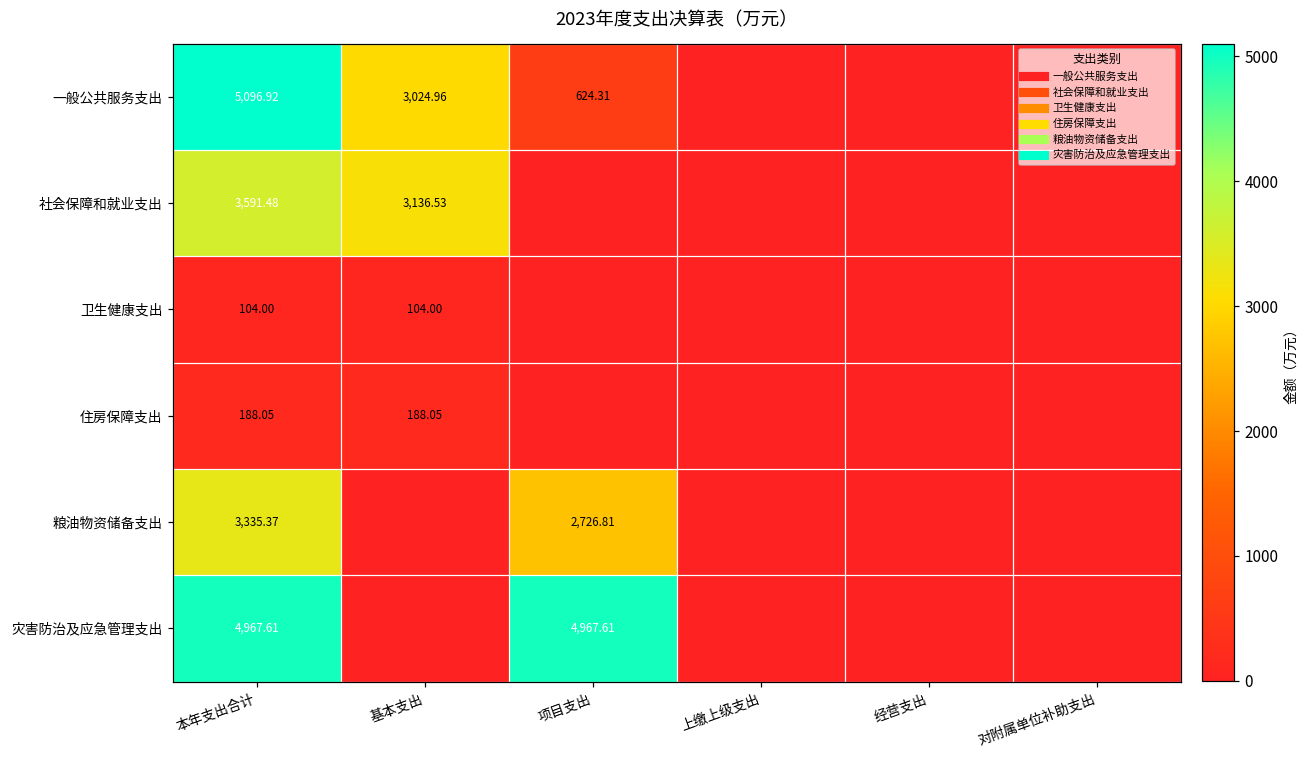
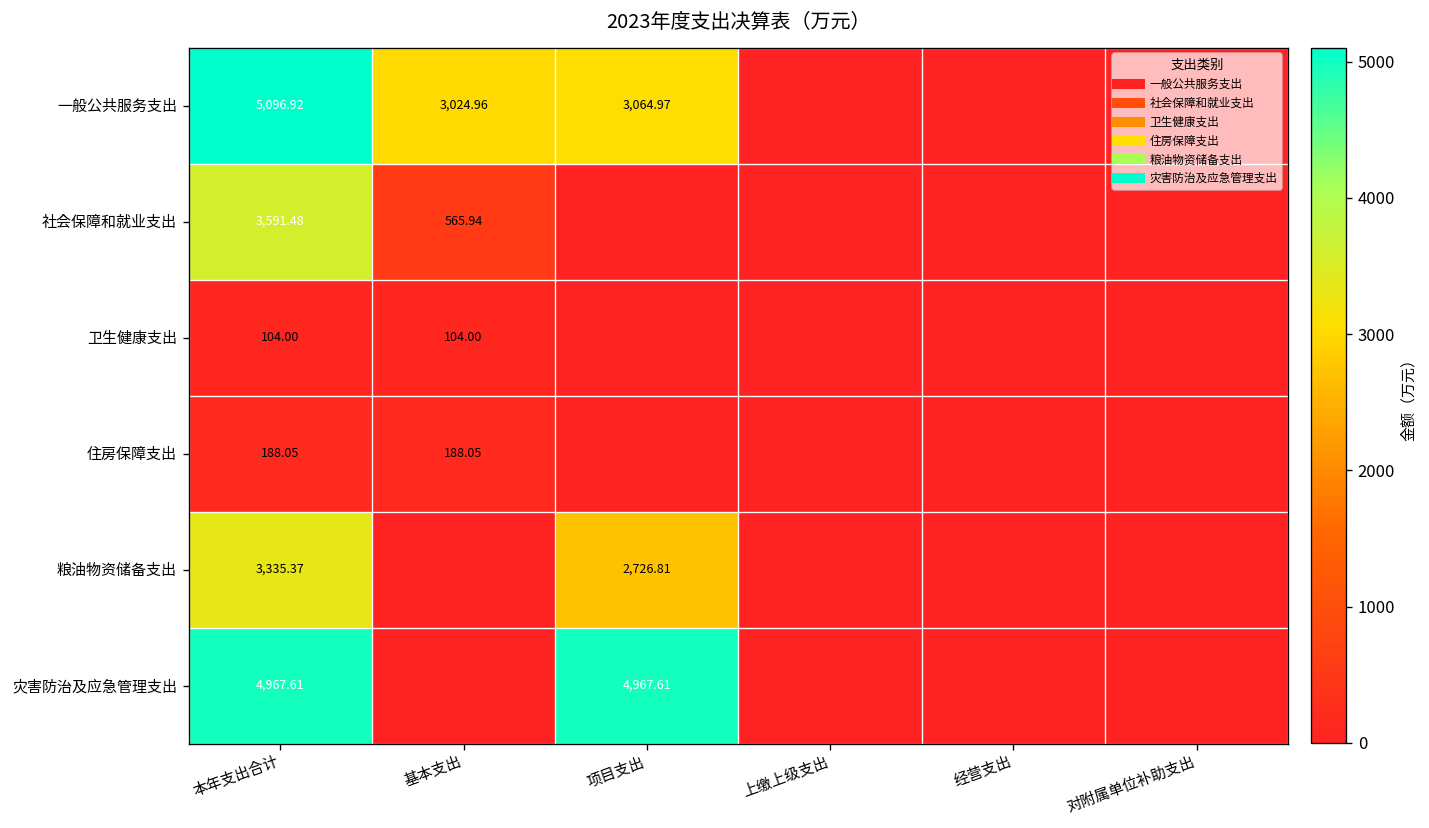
一般公共服务支出, 项目支出: 624.31 -> 3,064.97
社会保障和就业支出, 基本支出: 3,136.53 -> 565.94
